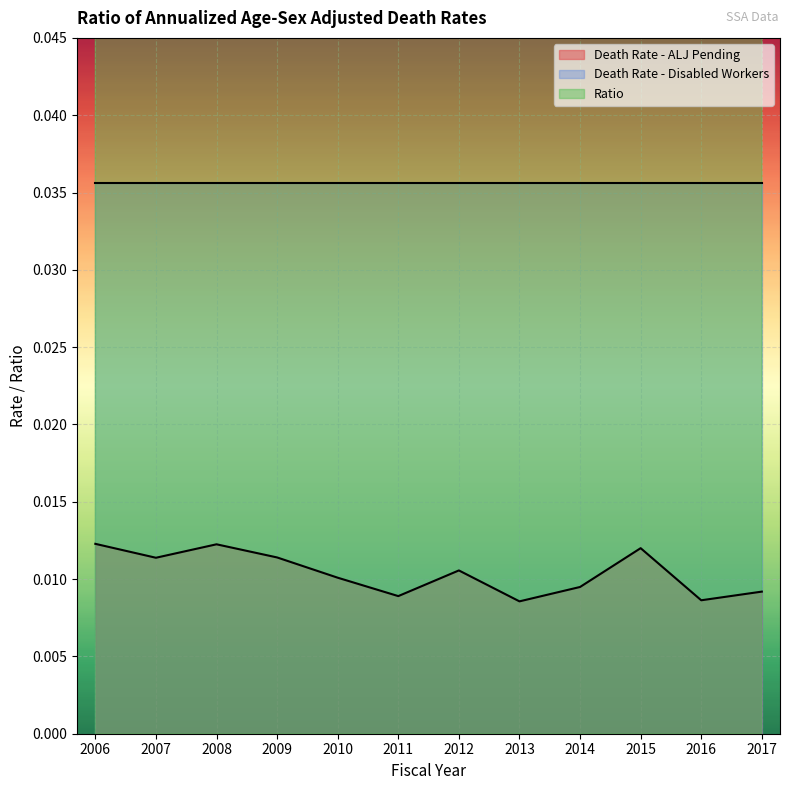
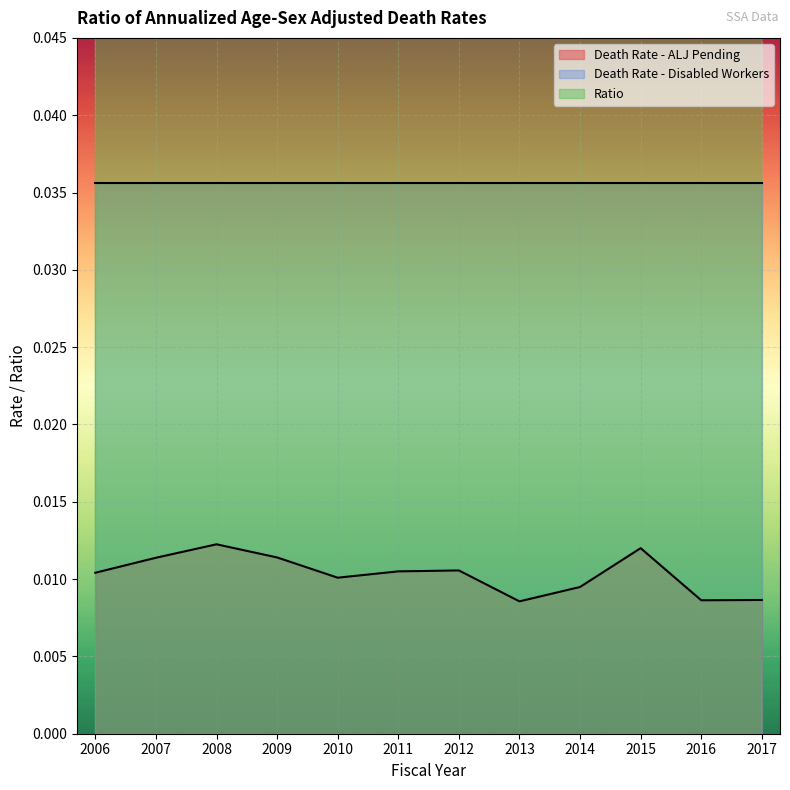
Death Rate - ALJ Pending, 2006: 0.0123 -> 0.0104
Death Rate - ALJ Pending, 2011: 0.0089 -> 0.0105
Death Rate - ALJ Pending, 2017: 0.0092 -> 0.0087
